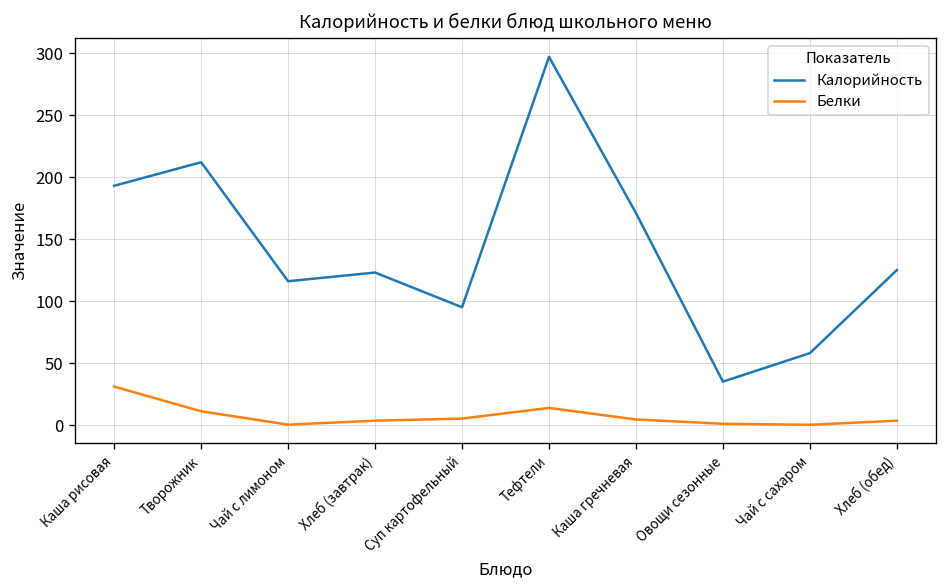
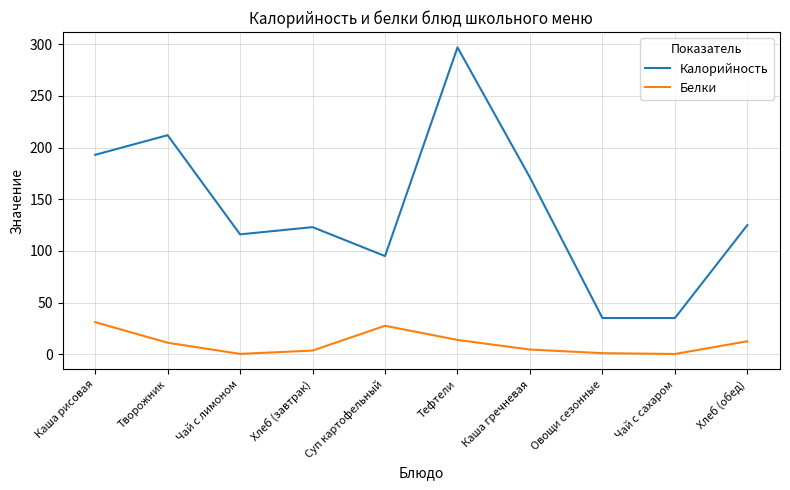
Белки, Суп картофельный: 5 -> 28
Калорийность, Чай с сахаром: 58 -> 35
Белки, Хлеб (обед): 4 -> 13
